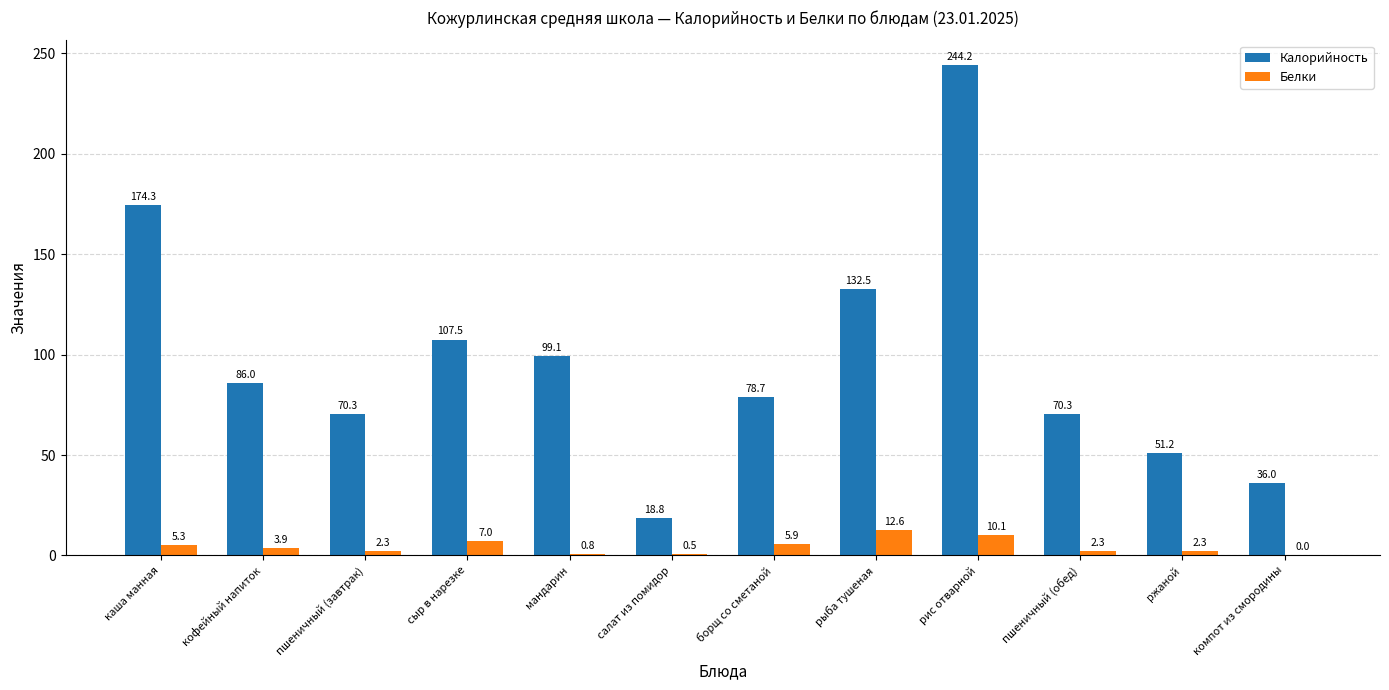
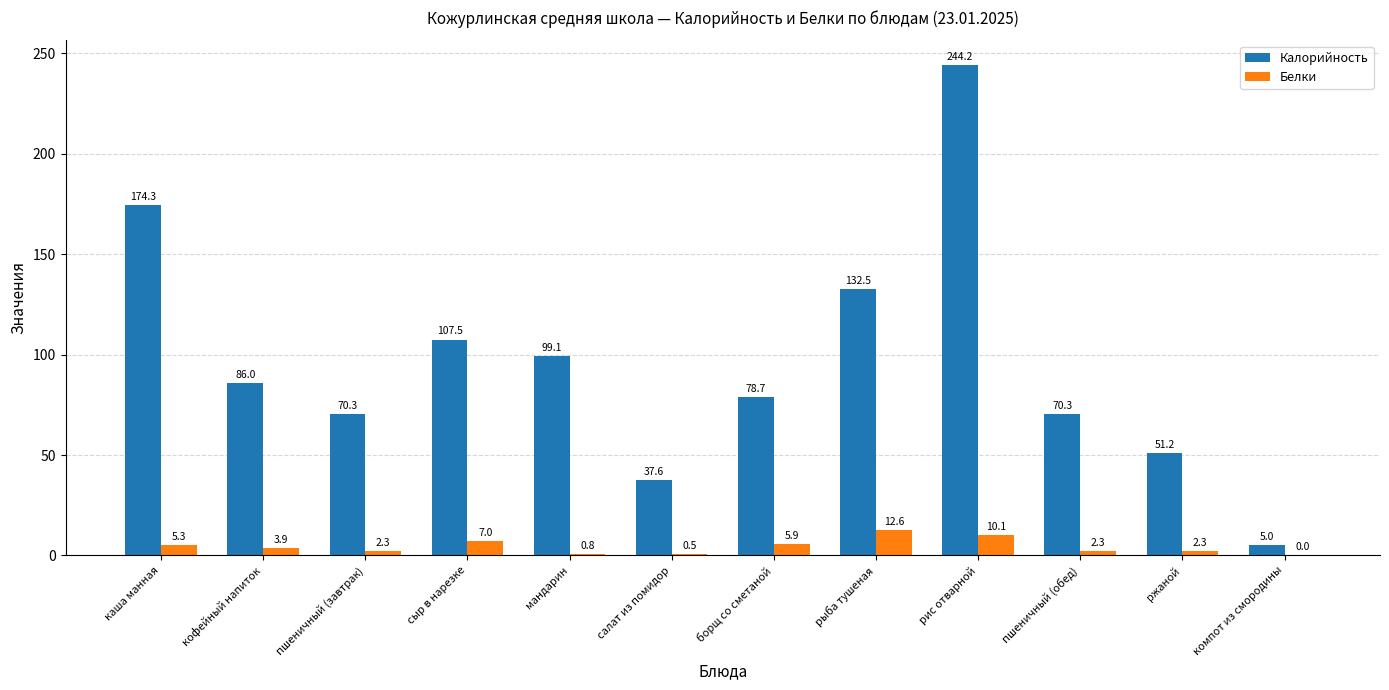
Калорийность, салат из помидор: 18.8 -> 37.6
Калорийность, компот из смородины: 36.0 -> 5.0
